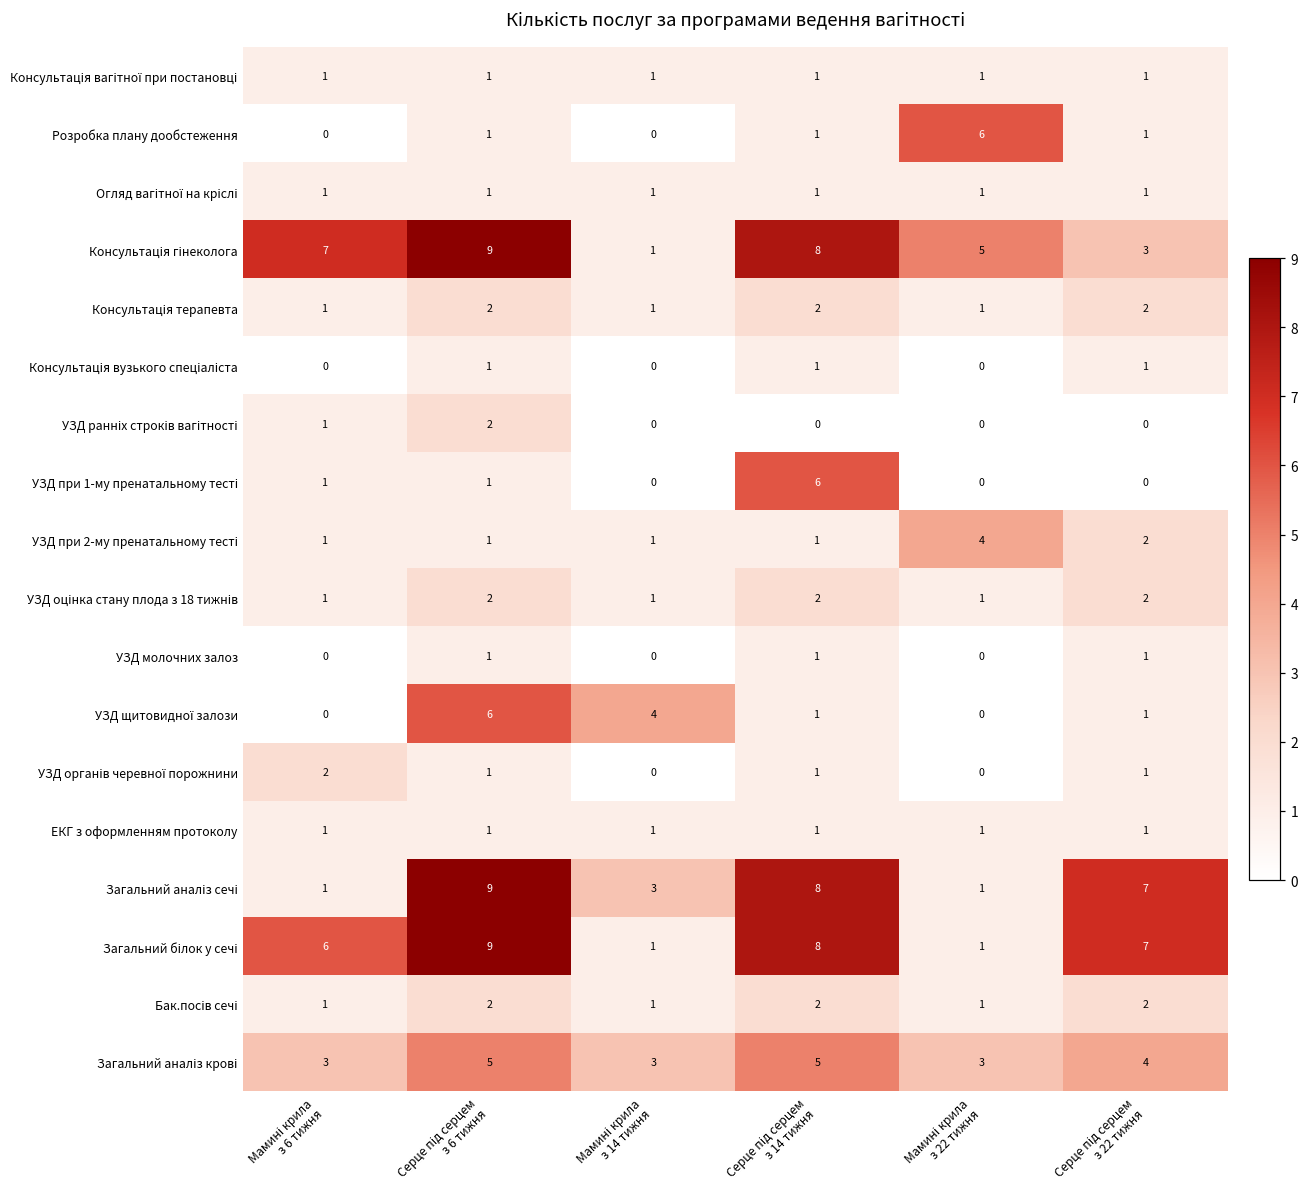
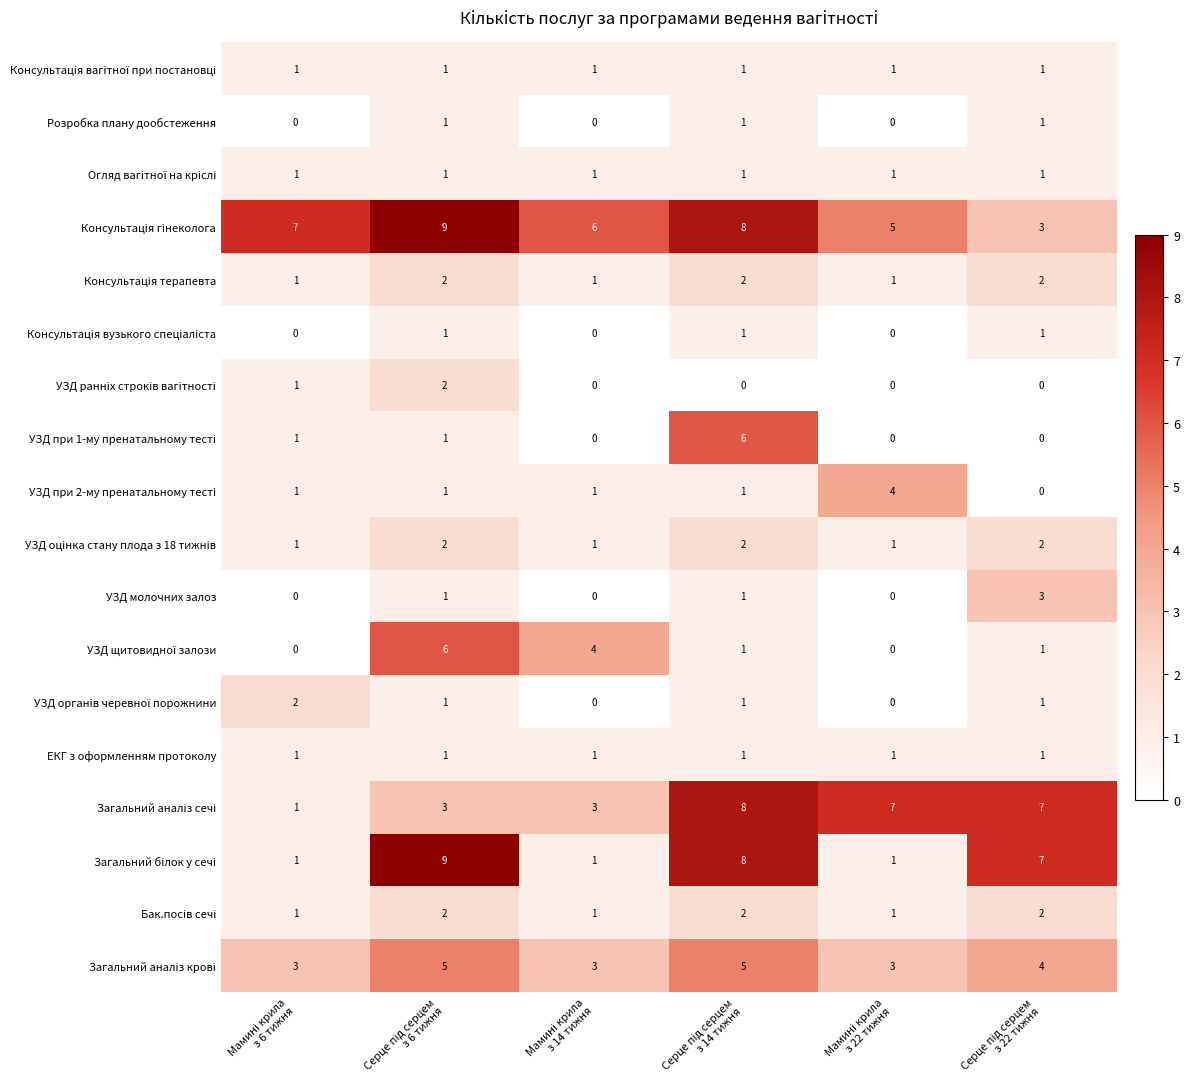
Розробка плану дообстеження, Мамині крила з 22 тижня: 6 -> 0
Консультація гінеколога, Мамині крила з 14 тижня: 1 -> 6
УЗД при 2-му пренатальному тесті, Серце під серцем з 22 тижня: 2 -> 0
УЗД молочних залоз, Серце під серцем з 22 тижня: 1 -> 3
Загальний аналіз сечі, Серце під серцем з 6 тижня: 9 -> 3
Загальний аналіз сечі, Мамині крила з 22 тижня: 1 -> 7
Загальний білок у сечі, Мамині крила з 6 тижня: 6 -> 1
